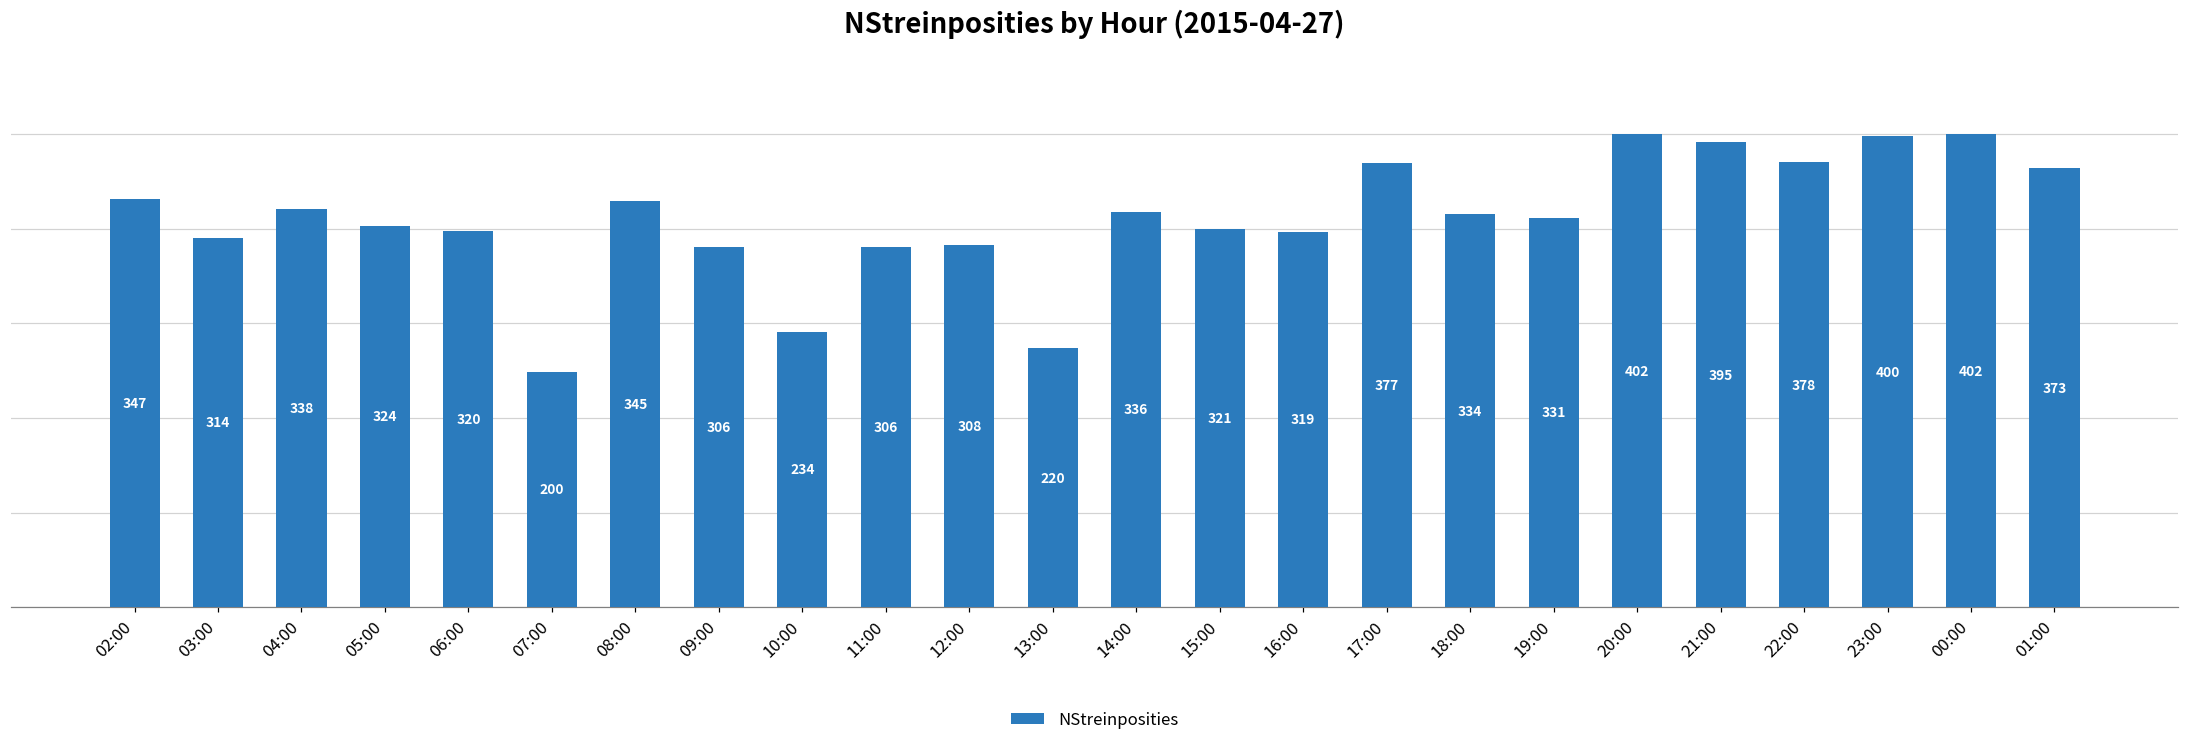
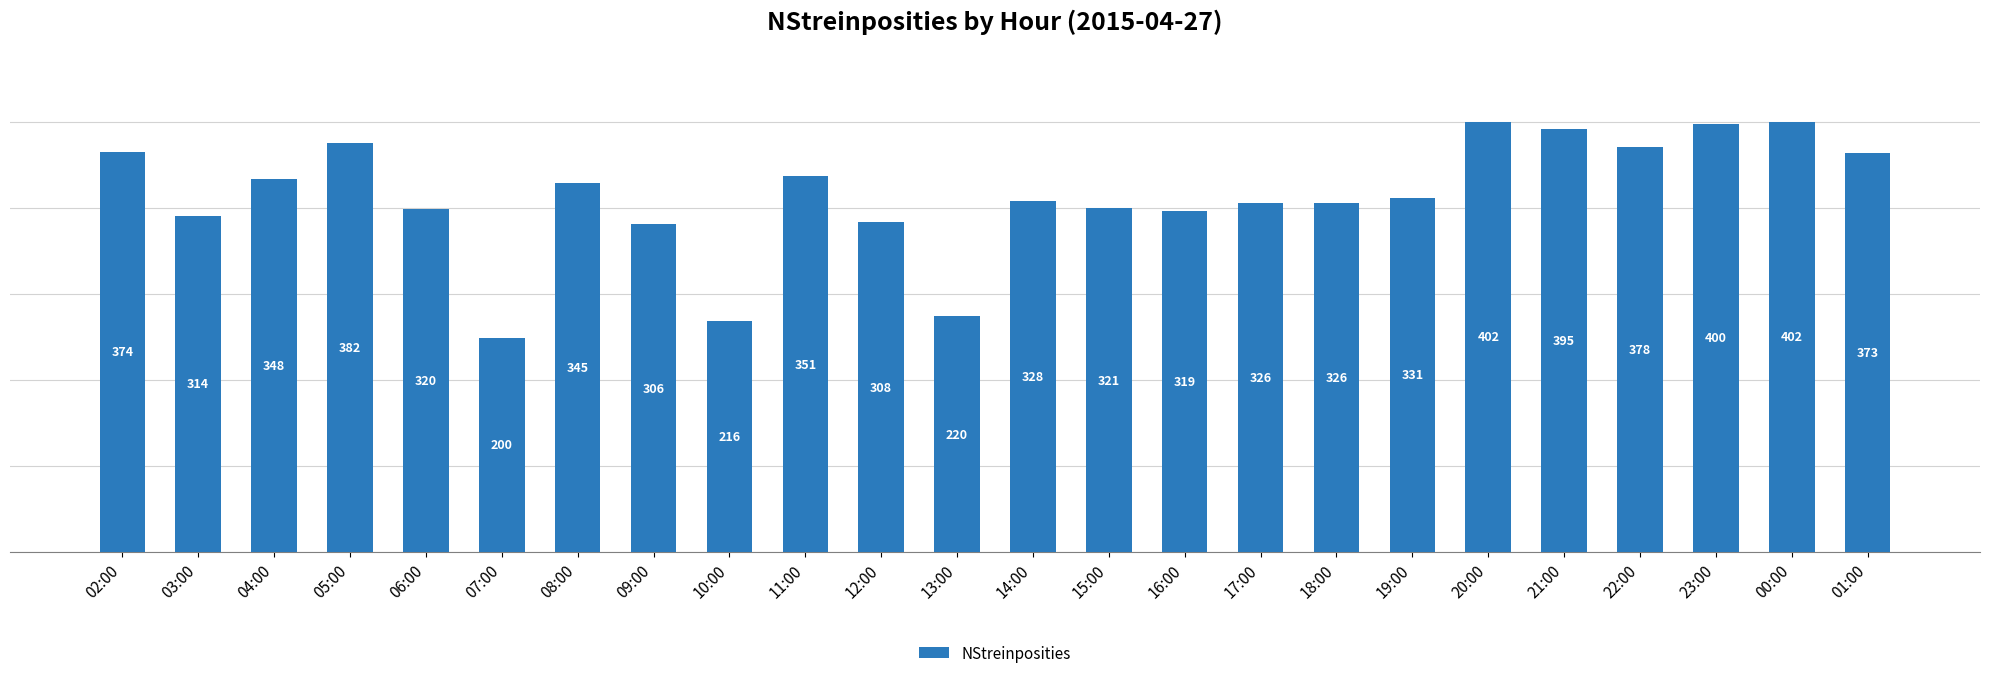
02:00: 347 -> 374
04:00: 338 -> 348
05:00: 324 -> 382
10:00: 234 -> 216
11:00: 306 -> 351
14:00: 336 -> 328
17:00: 377 -> 326
18:00: 334 -> 326
